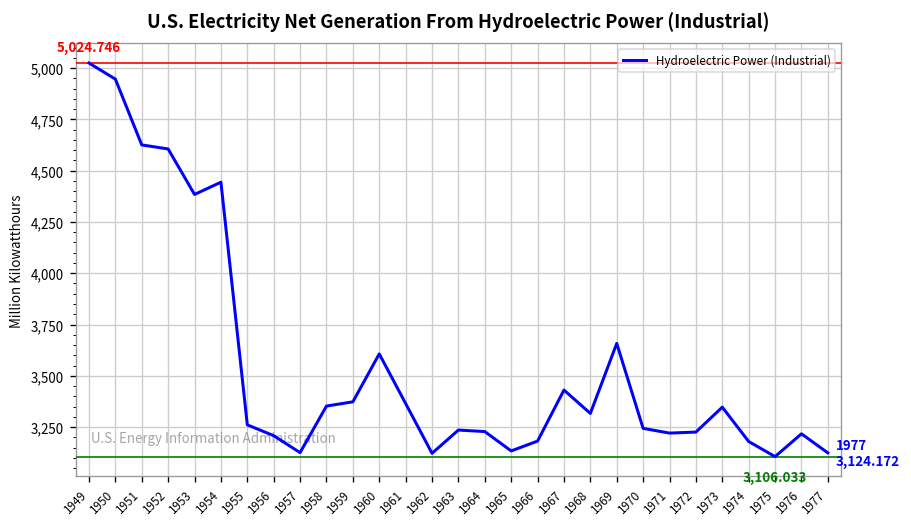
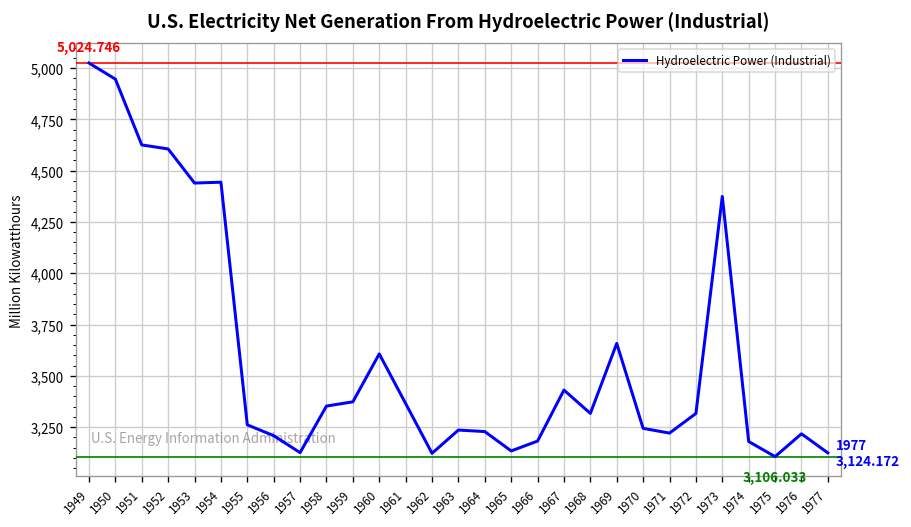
1953: 4,380 -> 4,440
1972: 3,230 -> 3,320
1973: 3,350 -> 4,370
